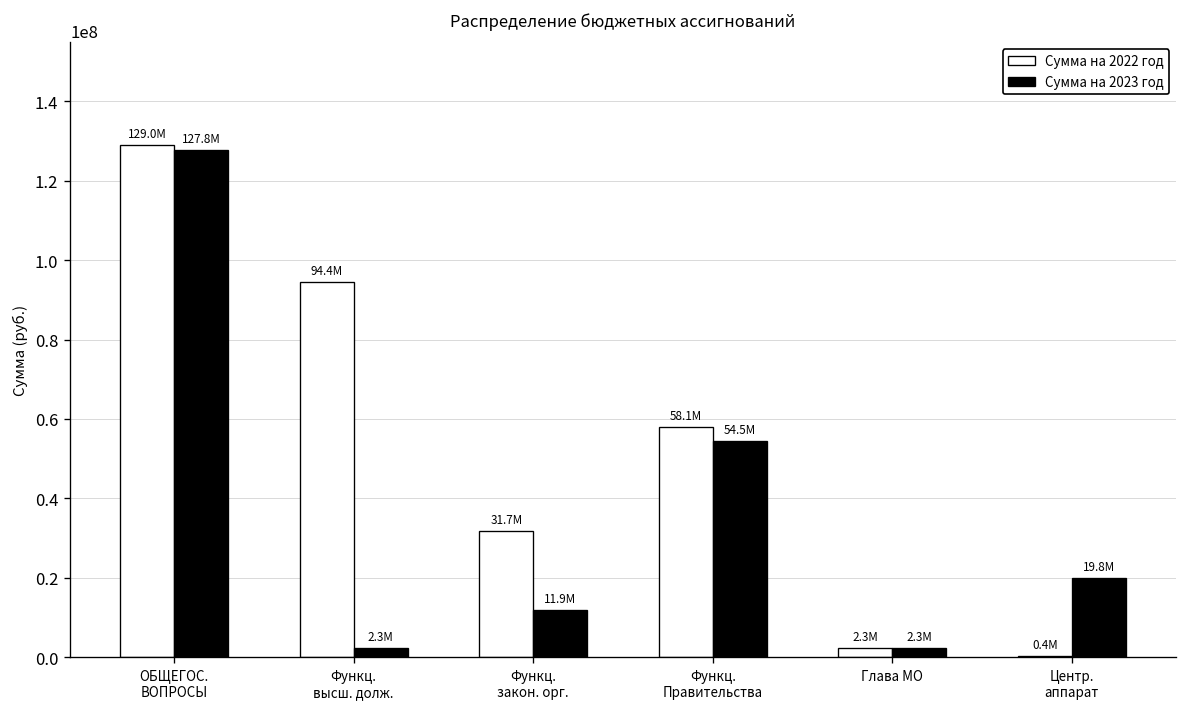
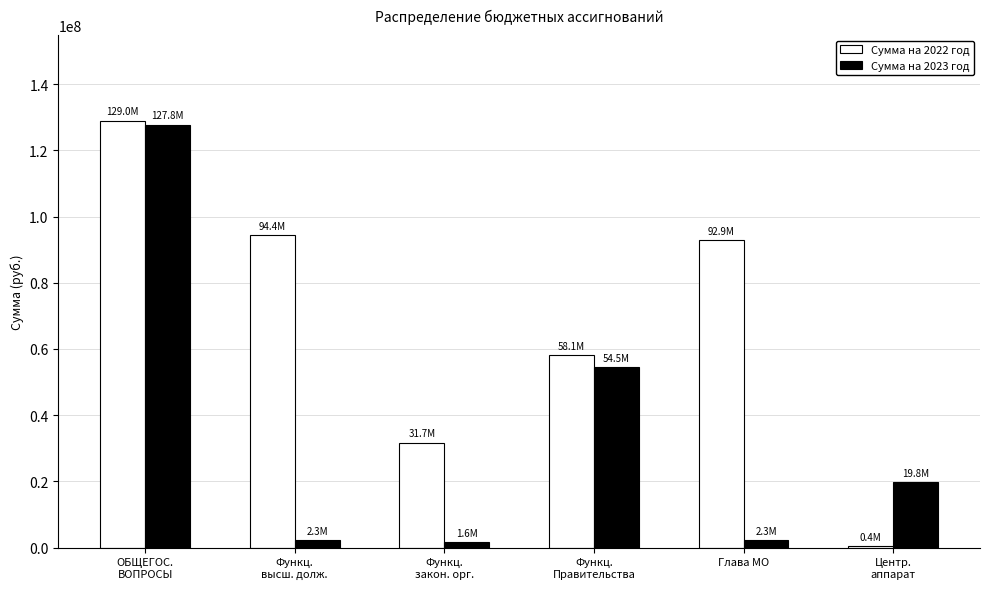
Сумма на 2023 год, Функц. закон. орг.: 11.9M -> 1.6M
Сумма на 2022 год, Глава МО: 2.3M -> 92.9M
